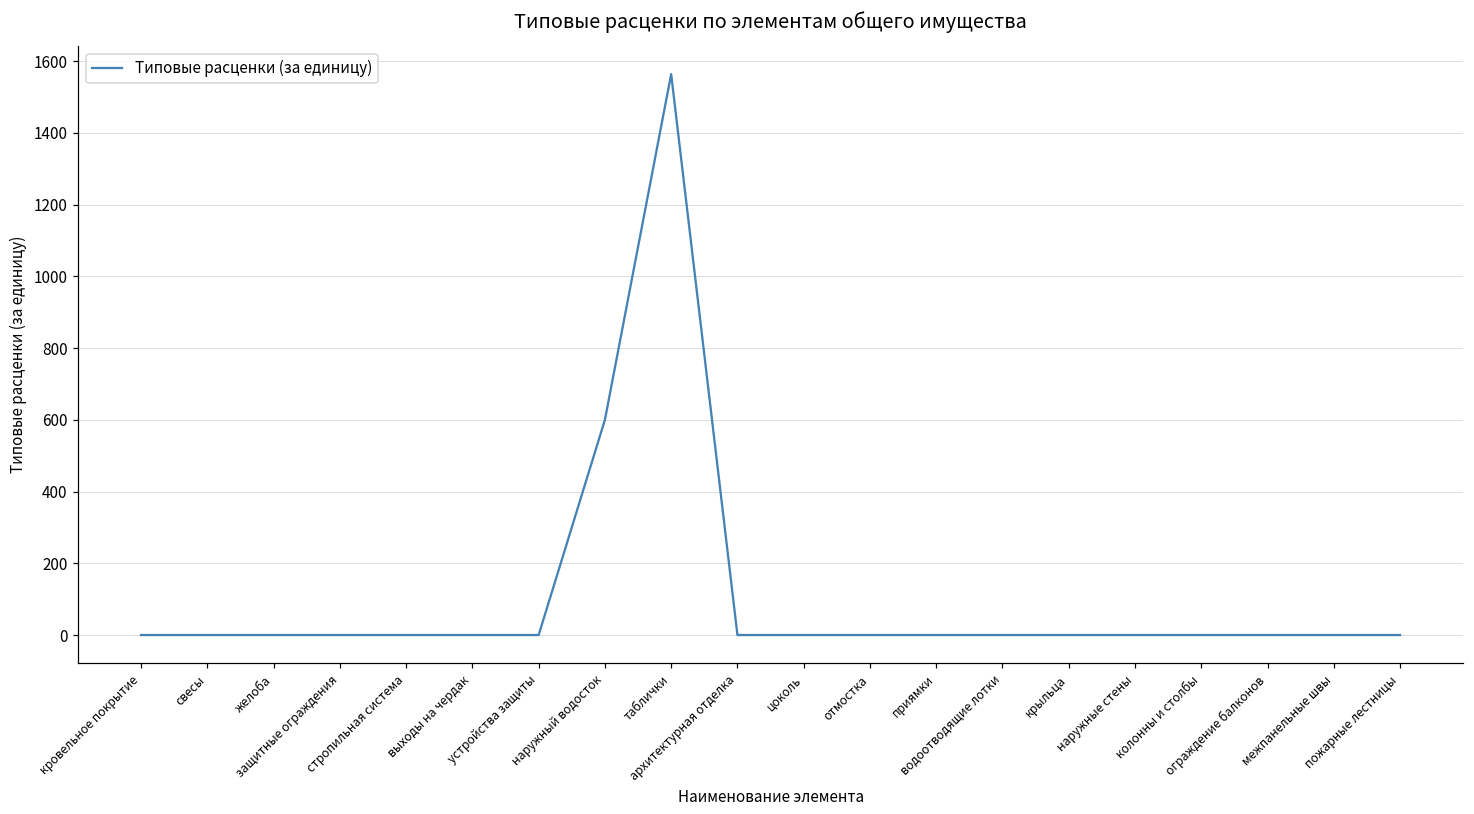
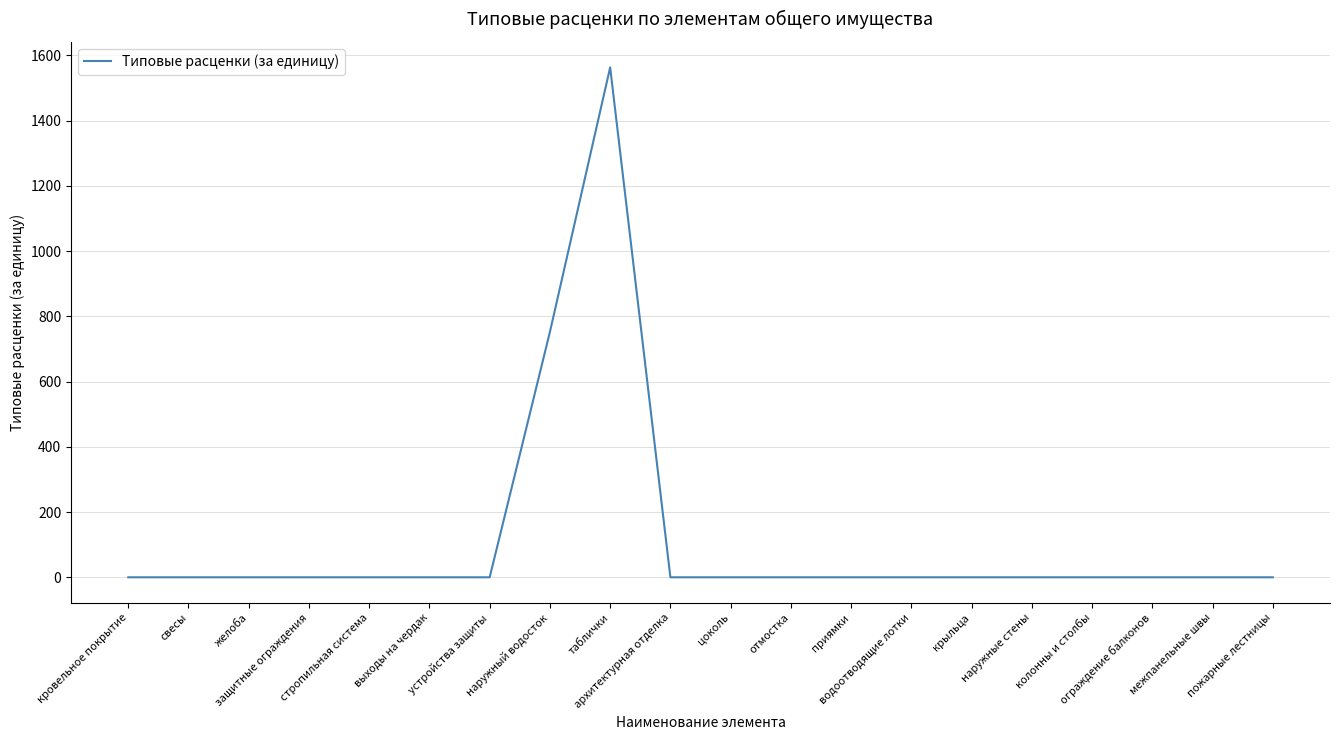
наружный водосток: 600 -> 750
